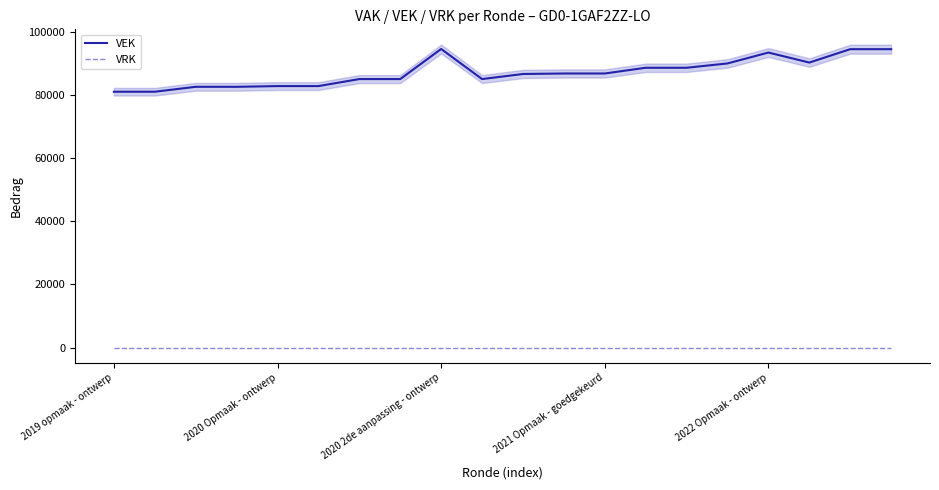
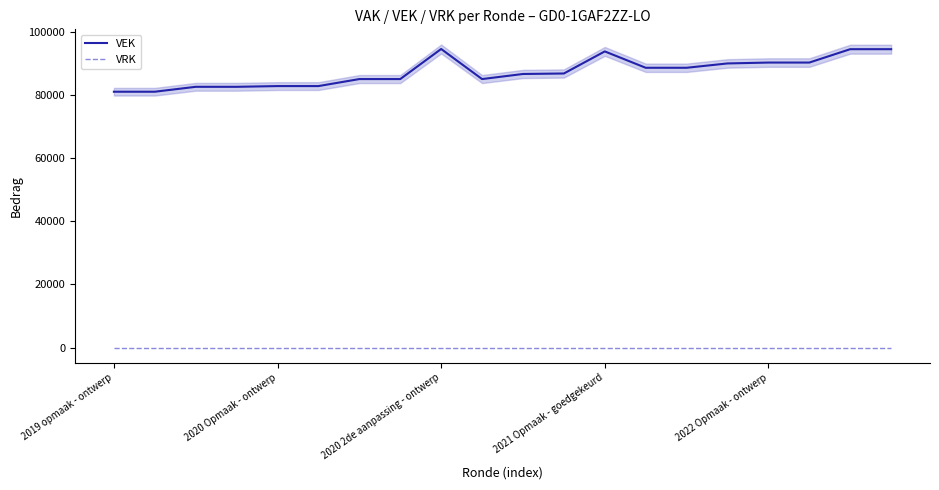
VEK, 2021 Opmaak - goedgekeurd: 87000 -> 94000
VEK, 2022 Opmaak - ontwerp: 93000 -> 90000
